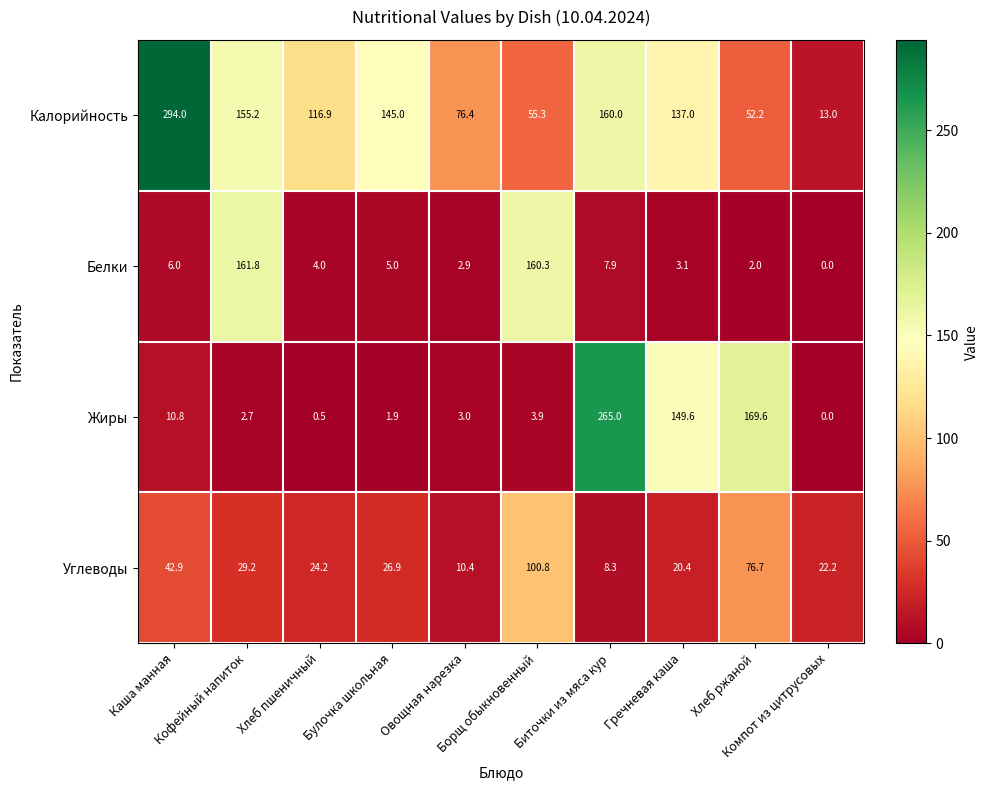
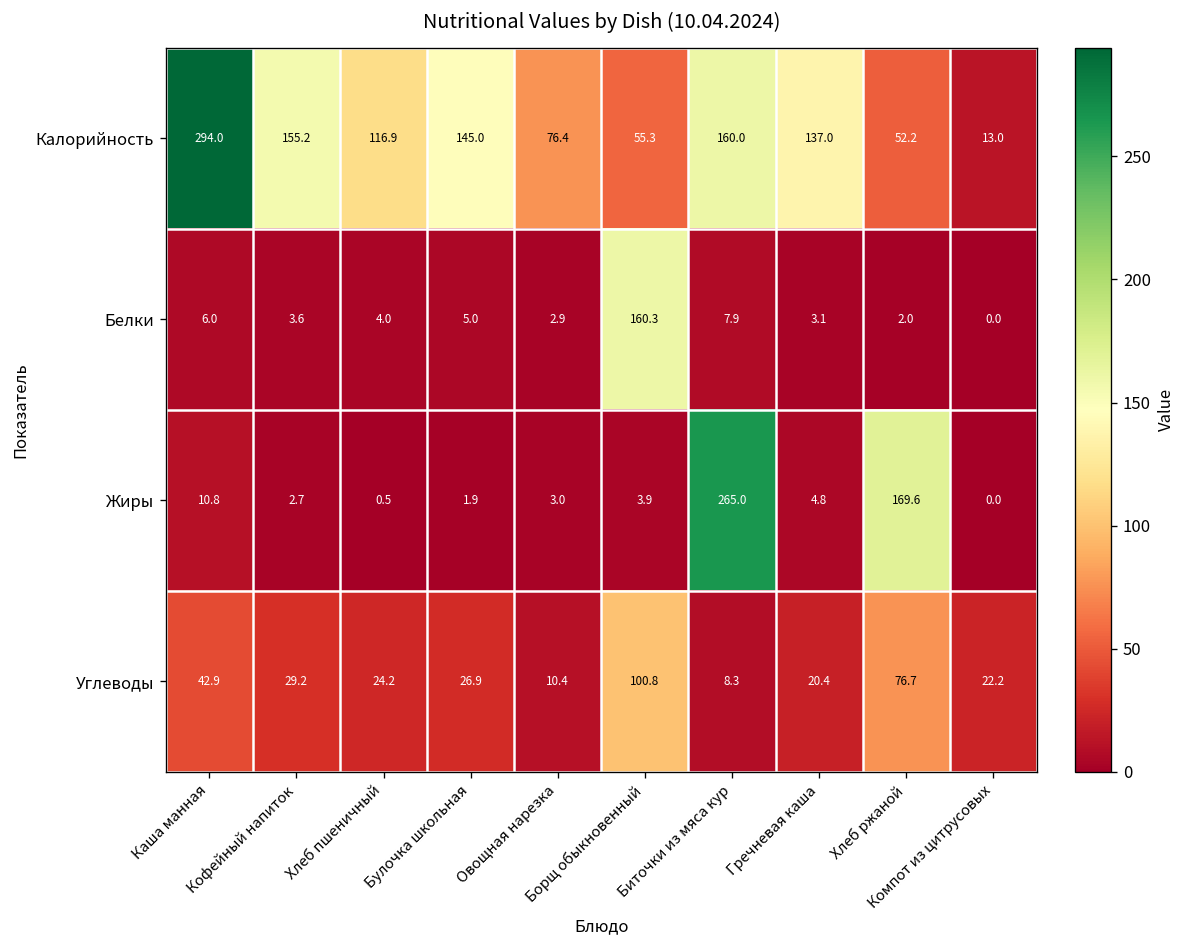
Белки, Кофейный напиток: 161.8 -> 3.6
Жиры, Гречневая каша: 149.6 -> 4.8
